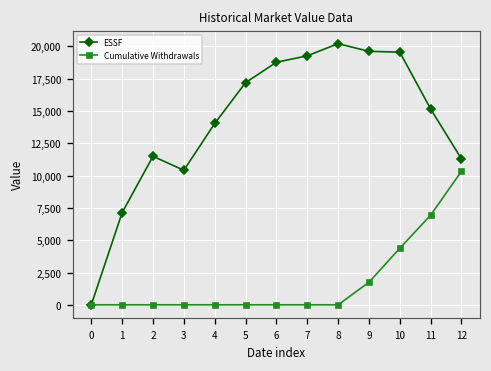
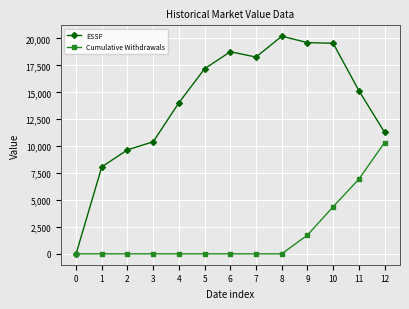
ESSF, 1: 7,100 -> 8,100
ESSF, 2: 11,500 -> 9,700
ESSF, 7: 19,300 -> 18,300
